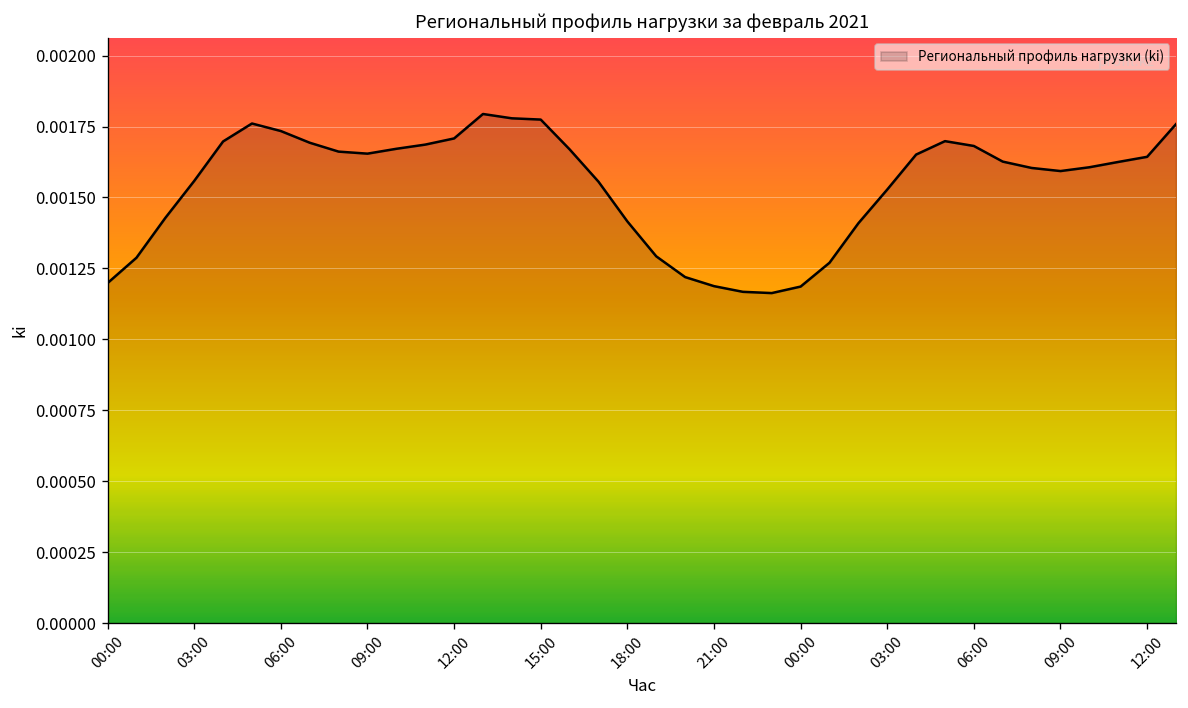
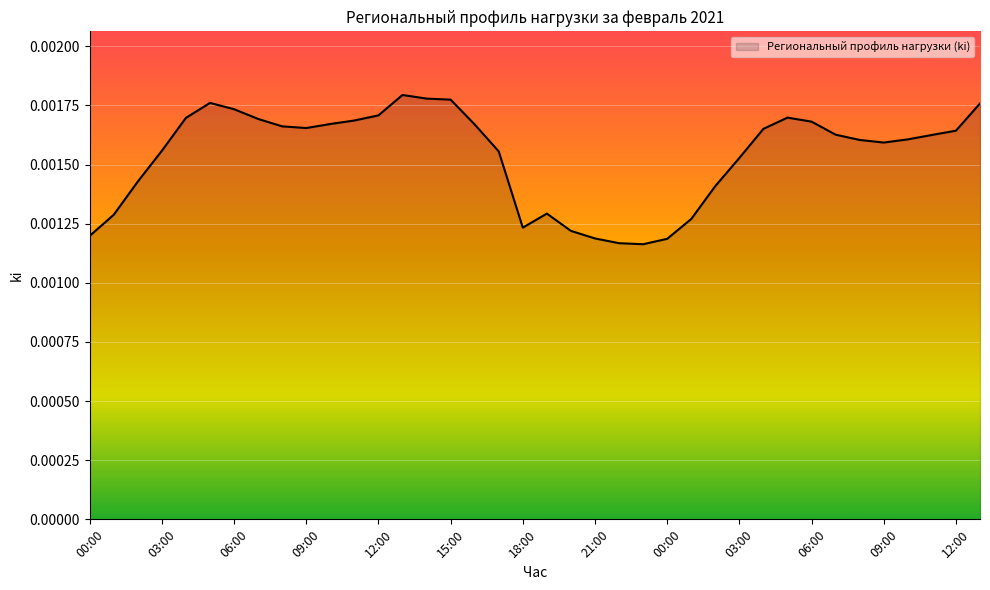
18:00: 0.00142 -> 0.00123
